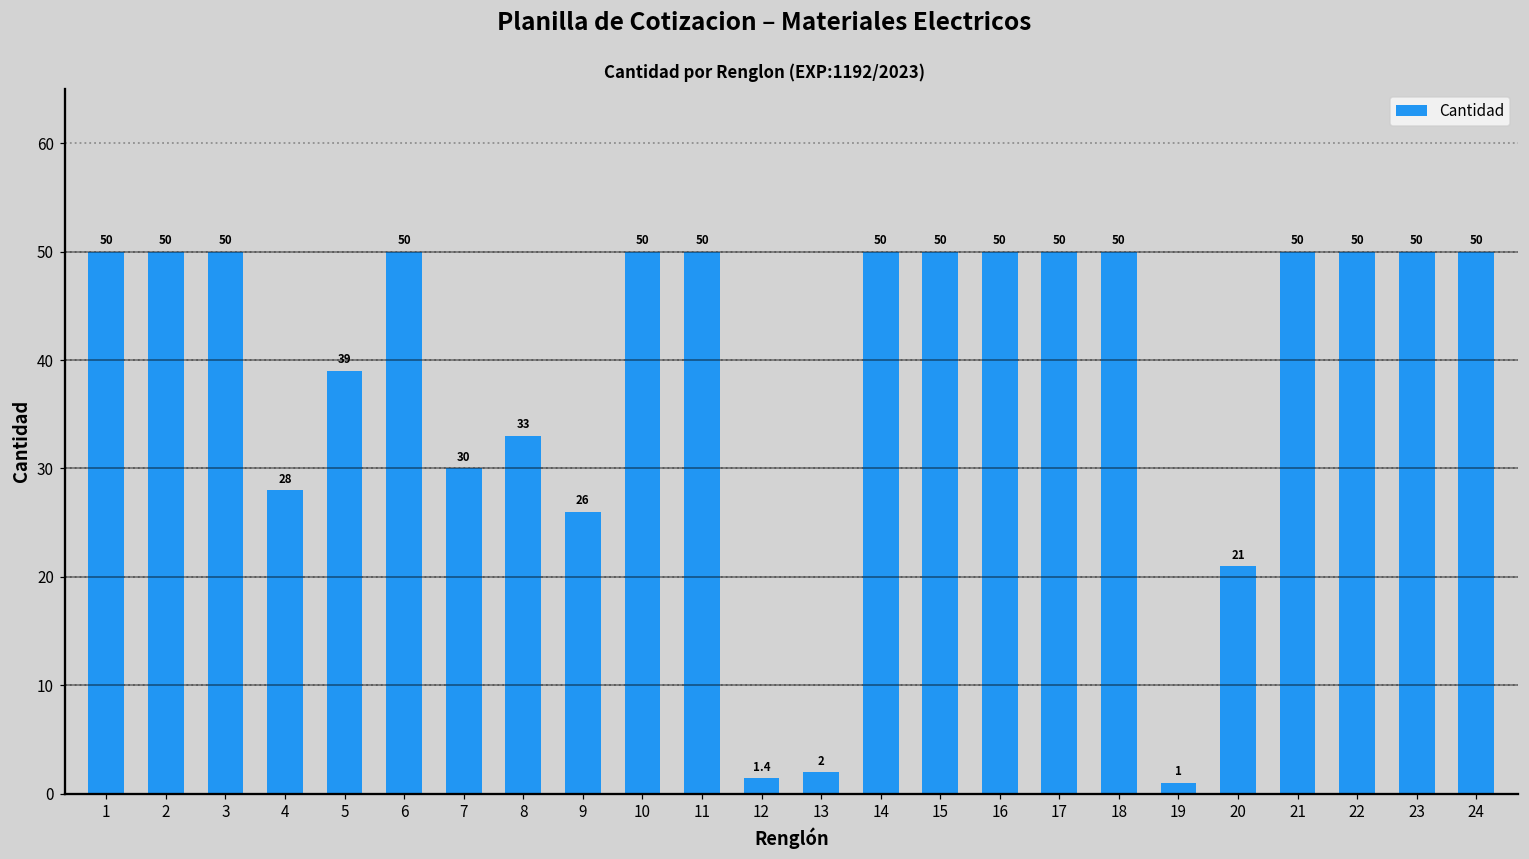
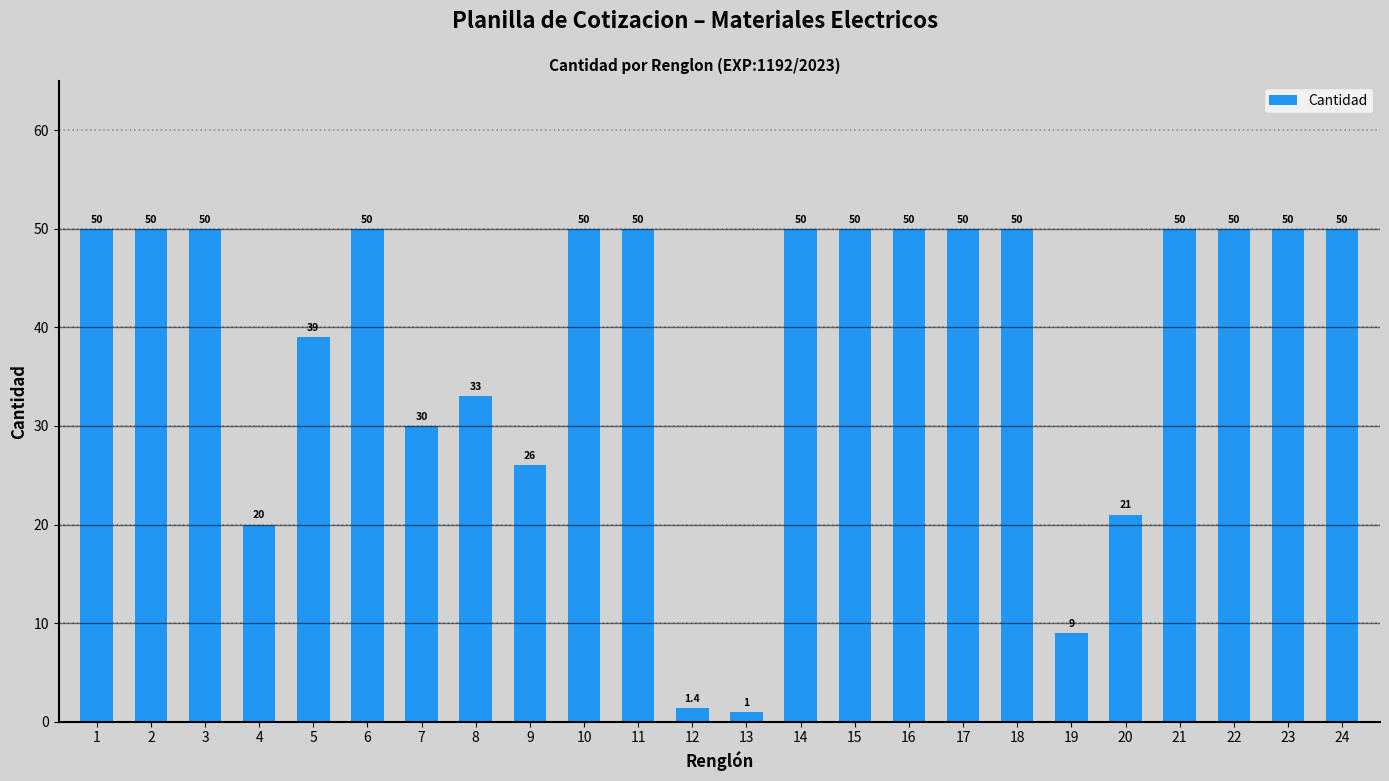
4: 28 -> 20
13: 2 -> 1
19: 1 -> 9
